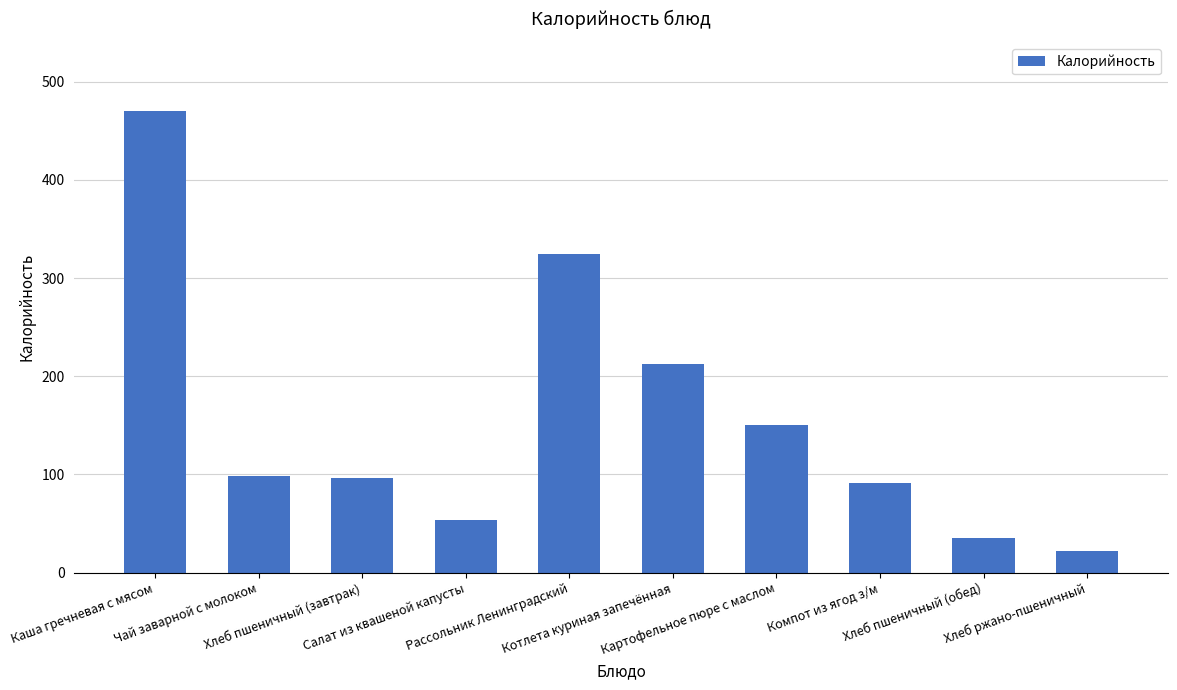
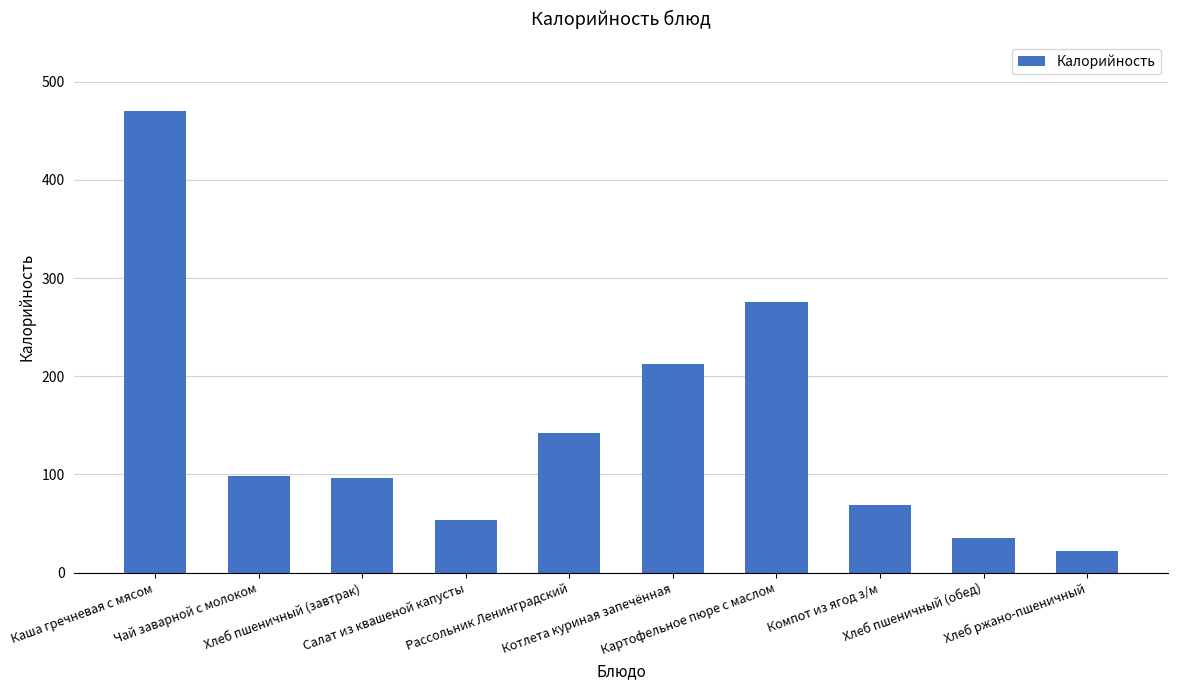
Рассольник Ленинградский: 330 -> 140
Картофельное пюре с маслом: 150 -> 280
Компот из ягод з/м: 90 -> 70
